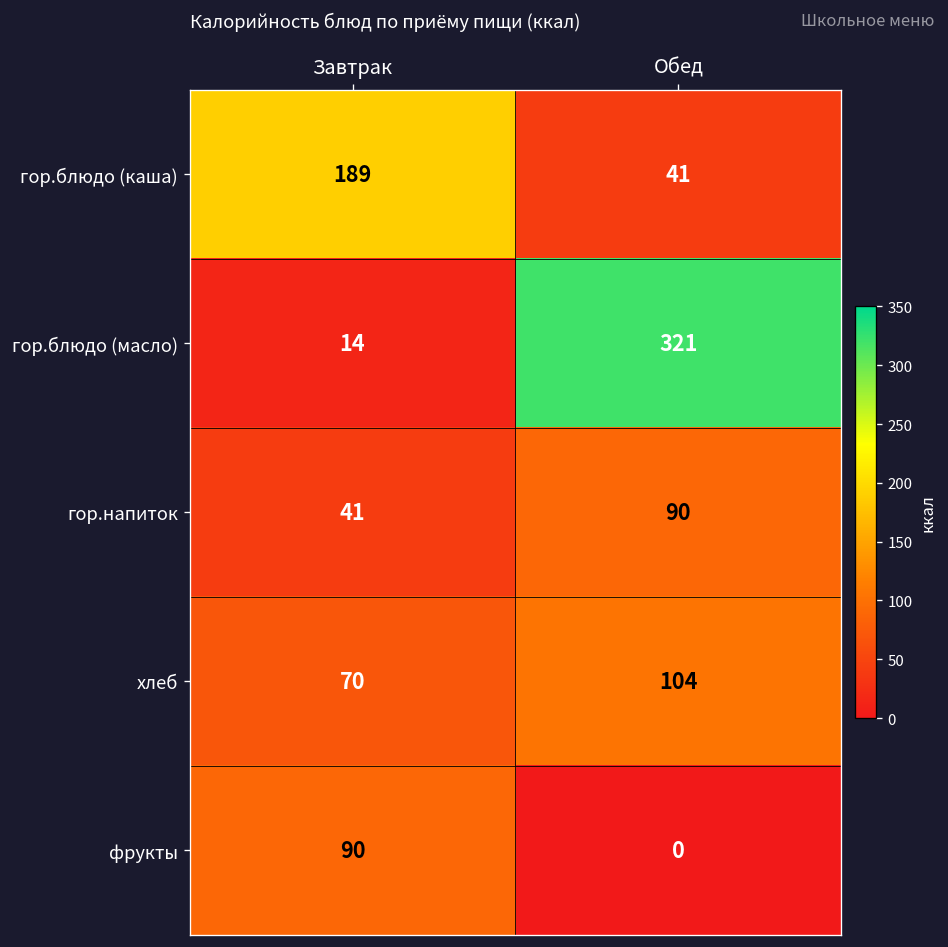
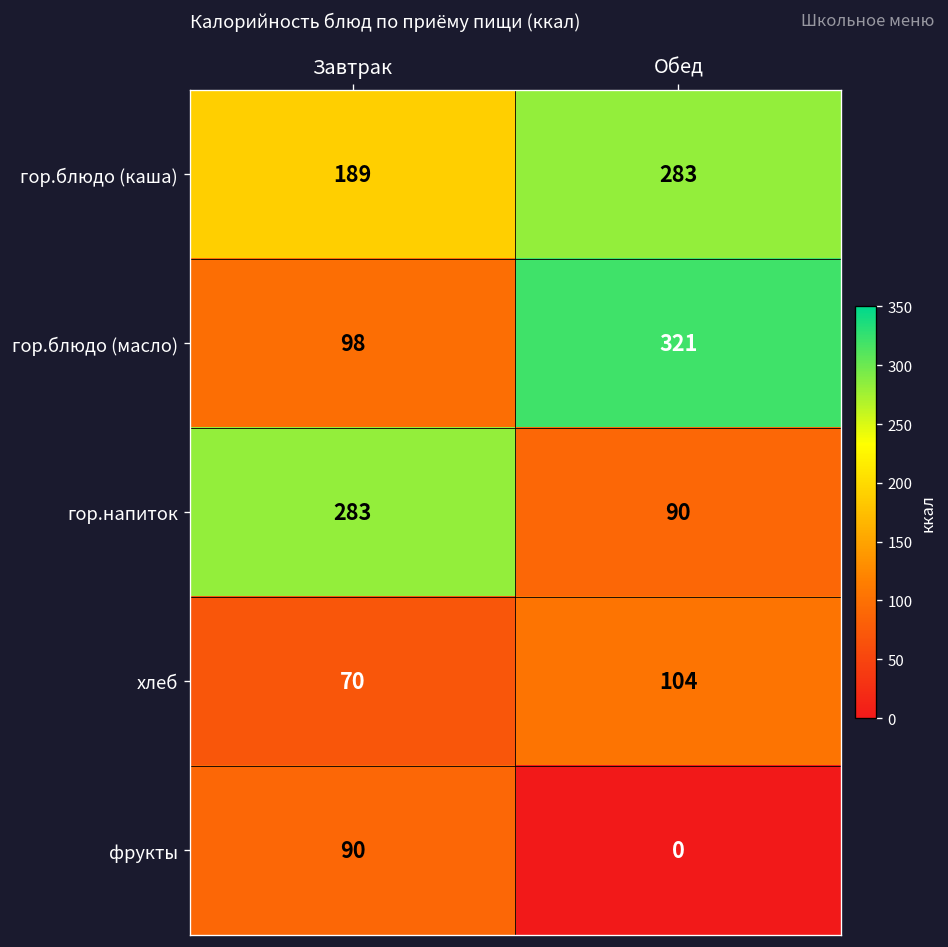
гор.блюдо (каша), Обед: 41 -> 283
гор.блюдо (масло), Завтрак: 14 -> 98
гор.напиток, Завтрак: 41 -> 283
